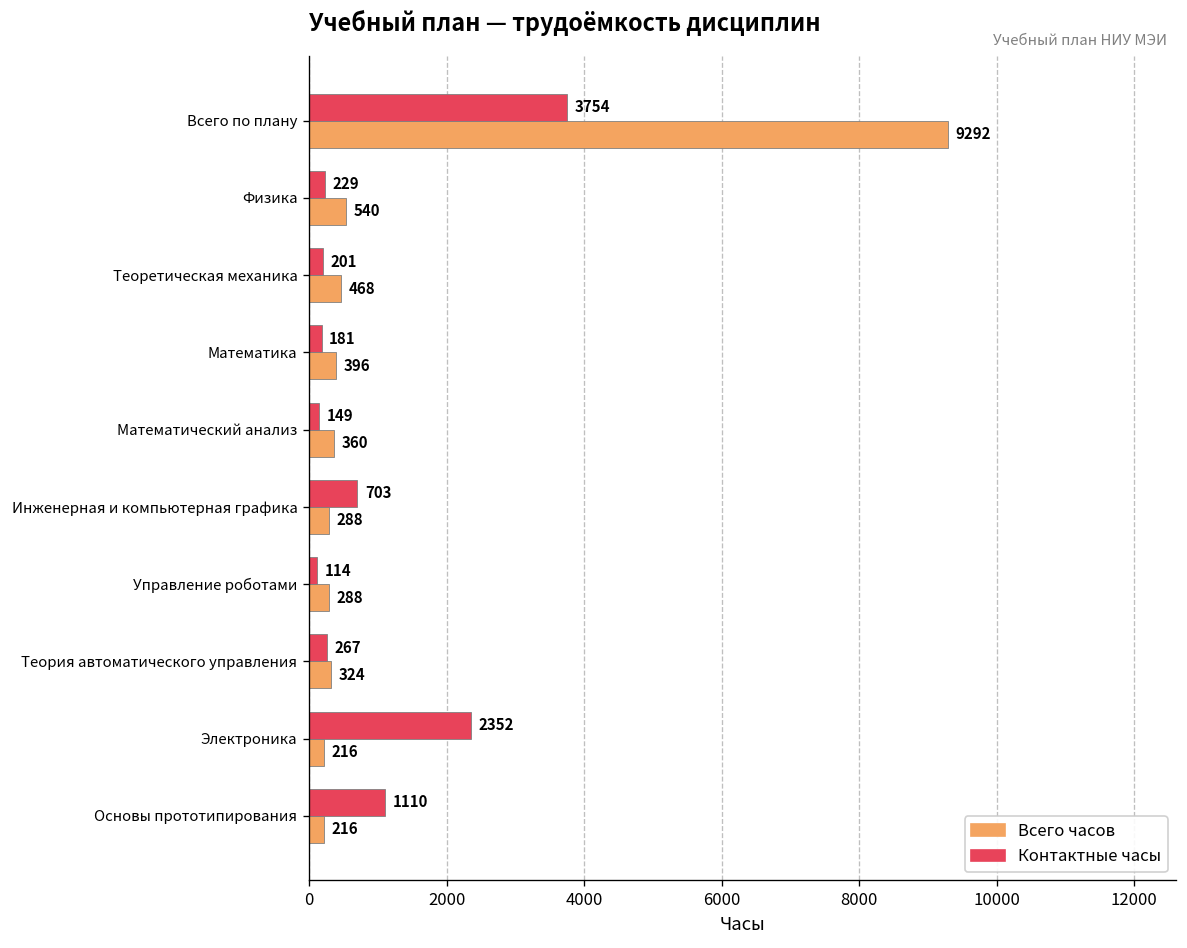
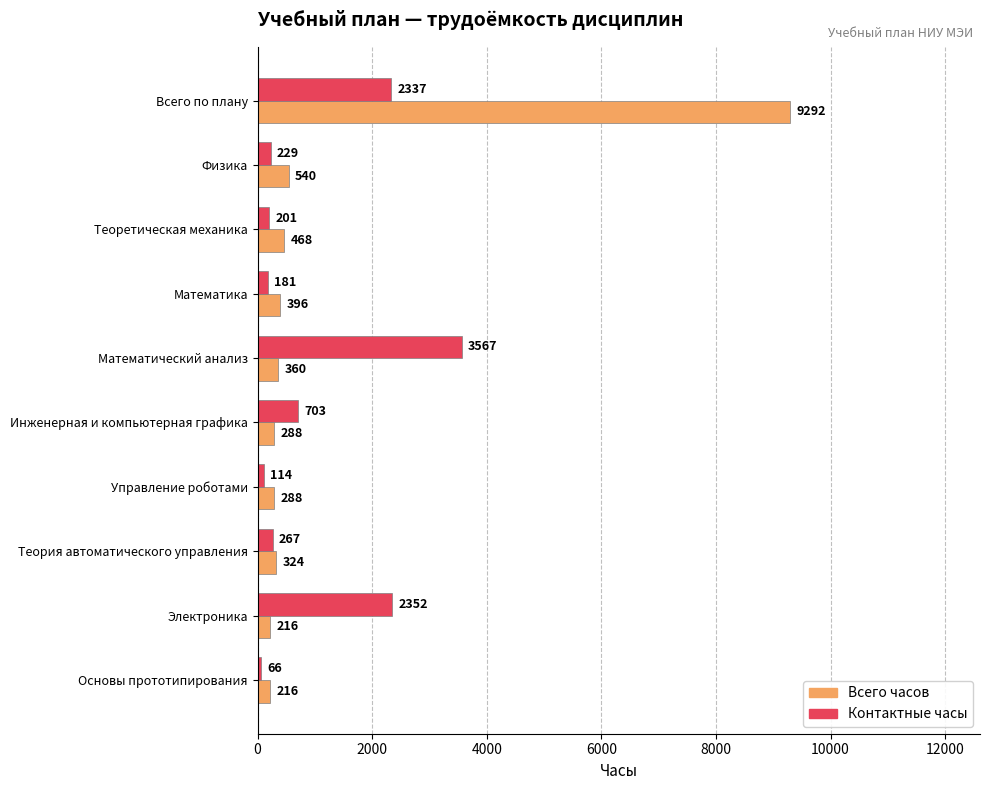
Контактные часы, Всего по плану: 3754 -> 2337
Контактные часы, Математический анализ: 149 -> 3567
Контактные часы, Основы прототипирования: 1110 -> 66
